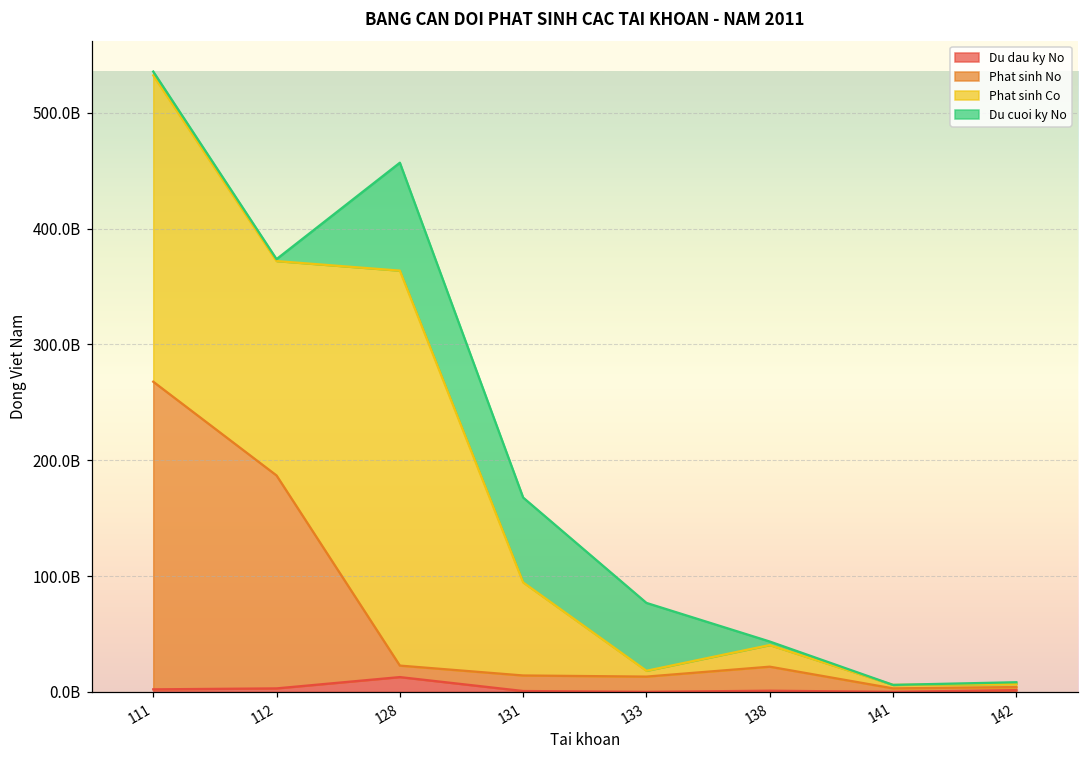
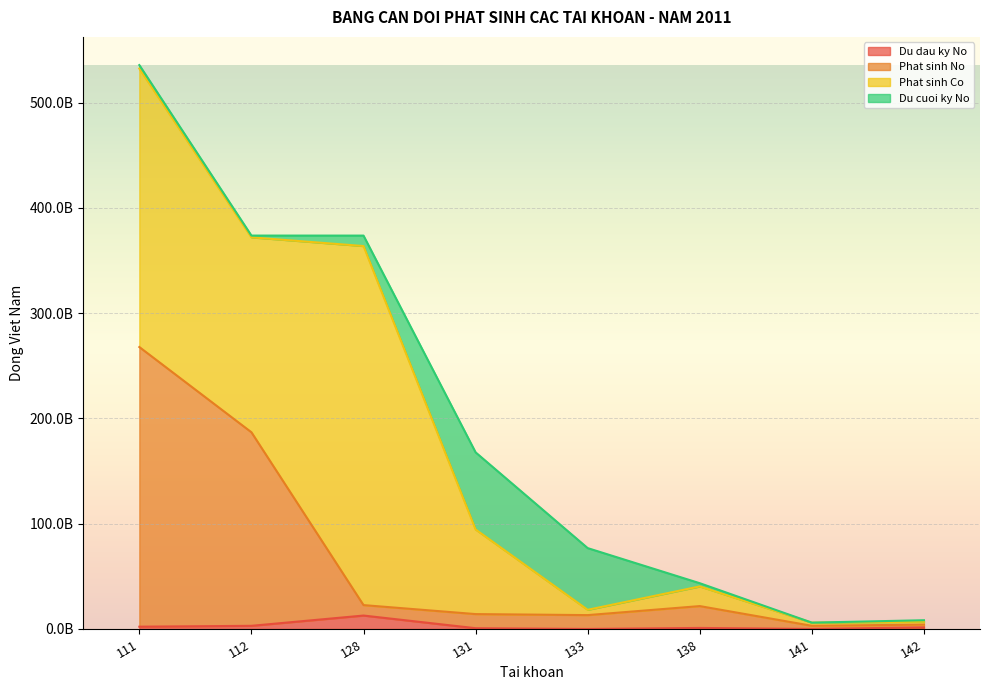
Du cuoi ky No, 128: 93000000000 -> 10000000000
